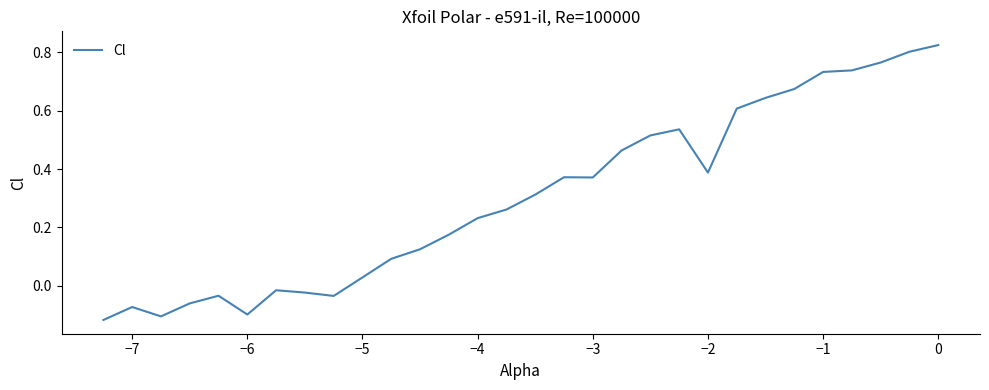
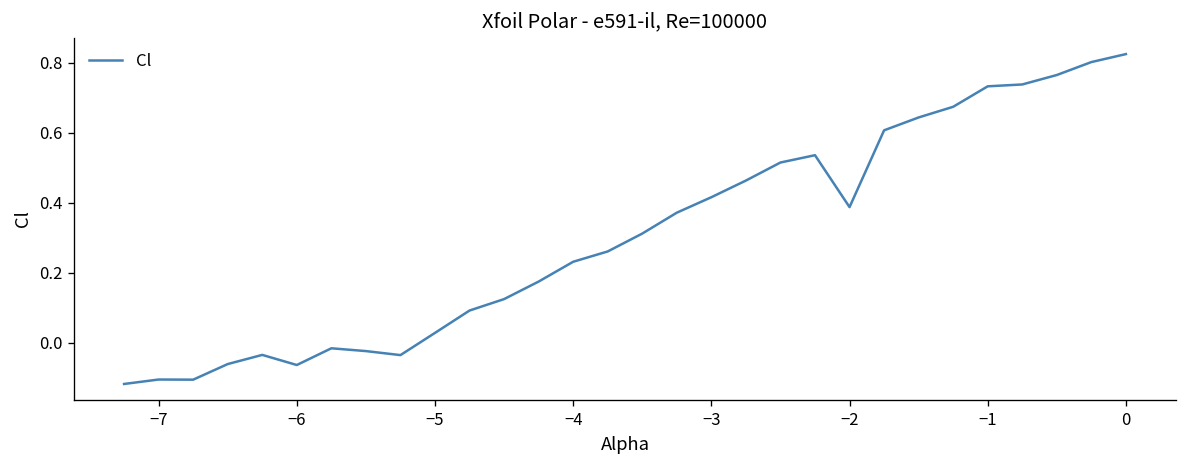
−7: -0.07 -> -0.11
−6: -0.10 -> -0.06
−3: 0.37 -> 0.42
